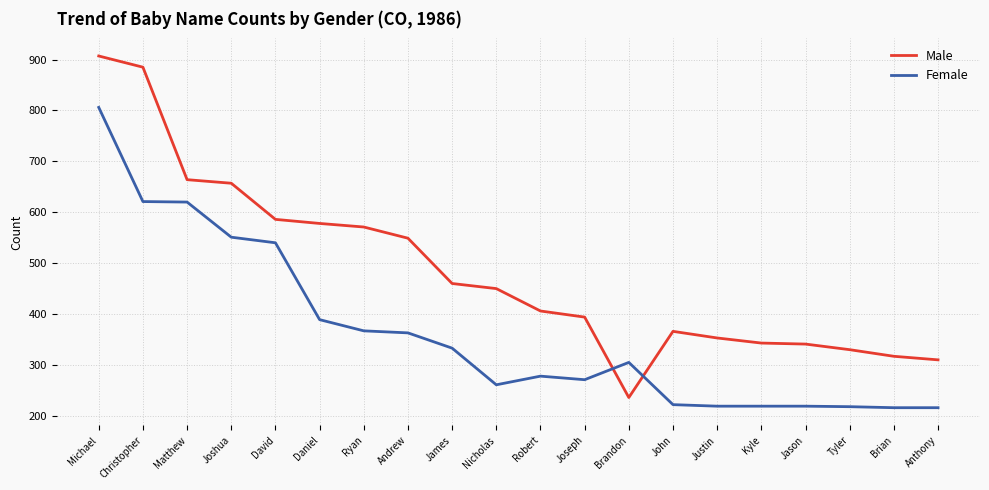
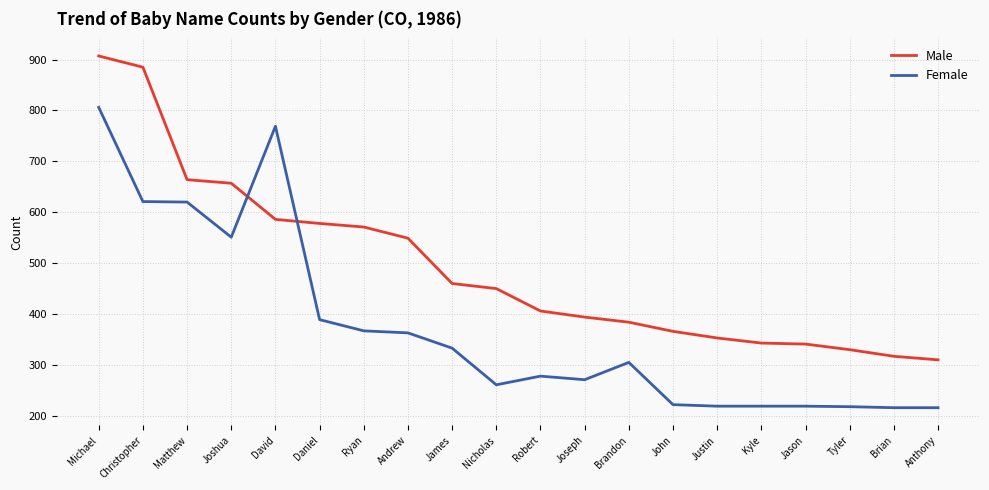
Female, David: 540 -> 770
Male, Brandon: 240 -> 380
